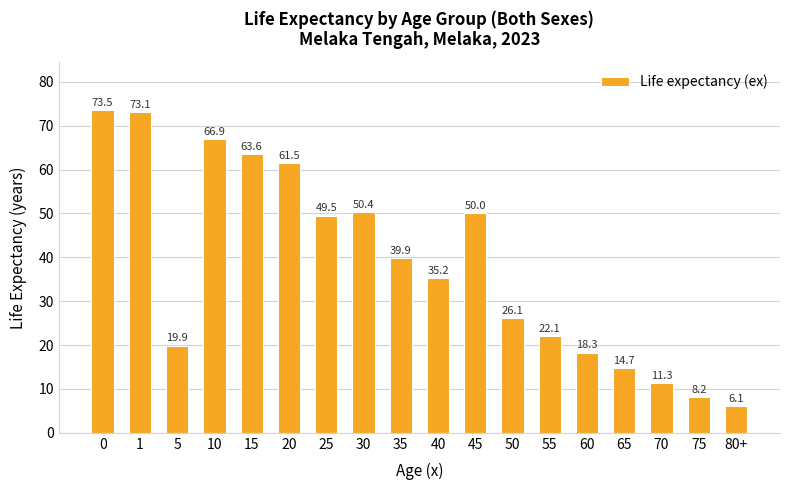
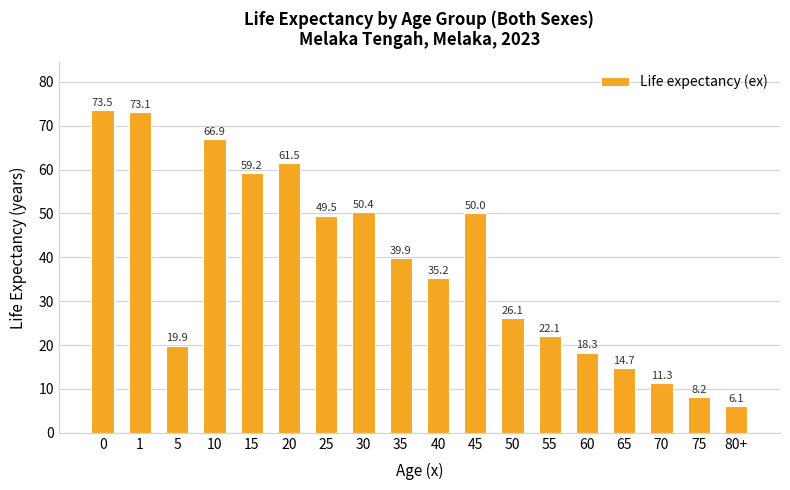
15: 63.6 -> 59.2
